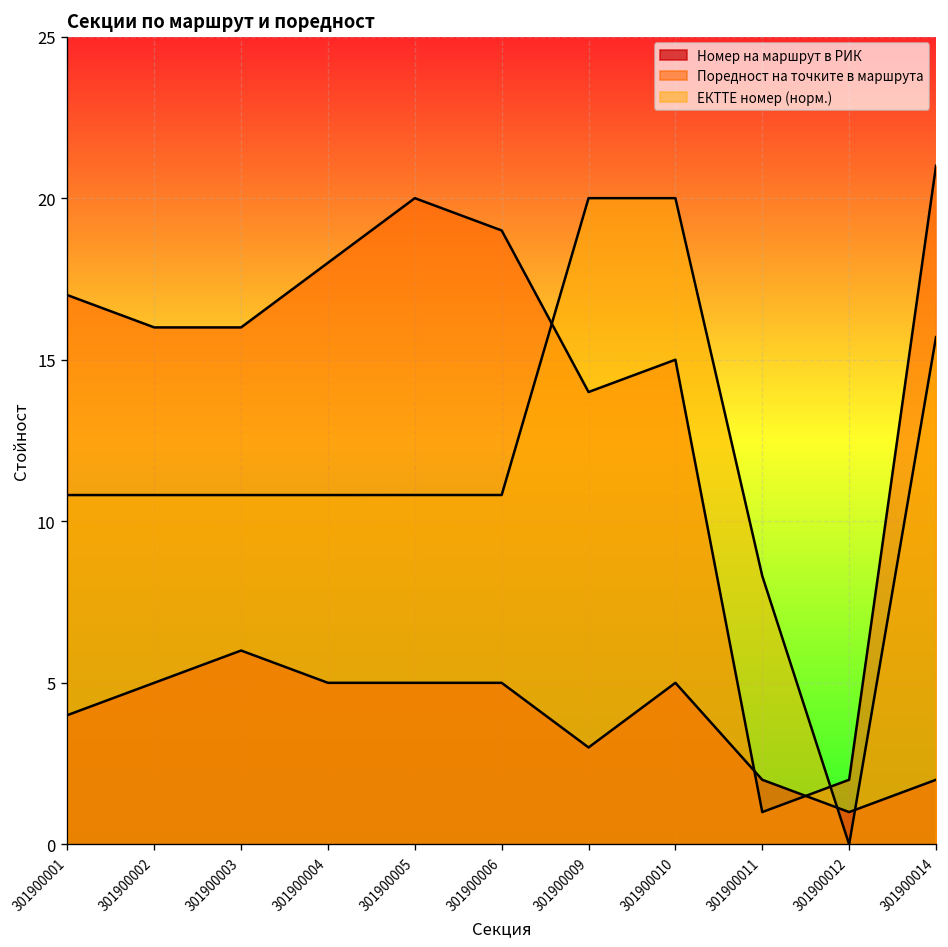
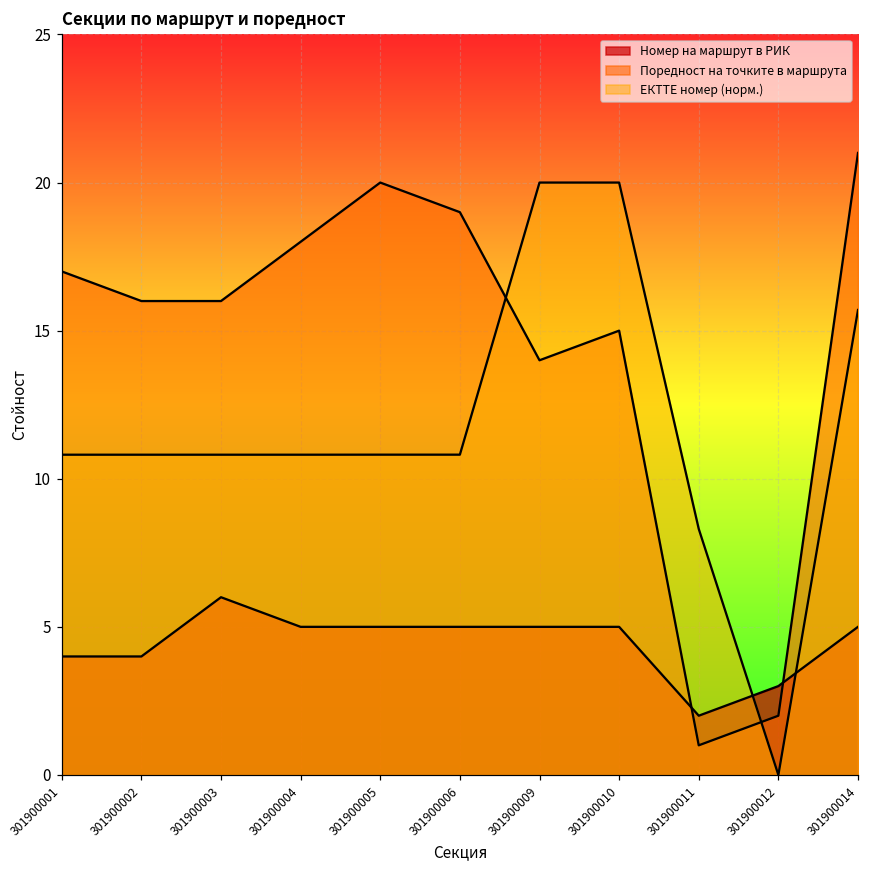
Номер на маршрут в РИК, 301900002: 5 -> 4
Номер на маршрут в РИК, 301900009: 3 -> 5
Номер на маршрут в РИК, 301900012: 1 -> 3
Номер на маршрут в РИК, 301900014: 2 -> 5
